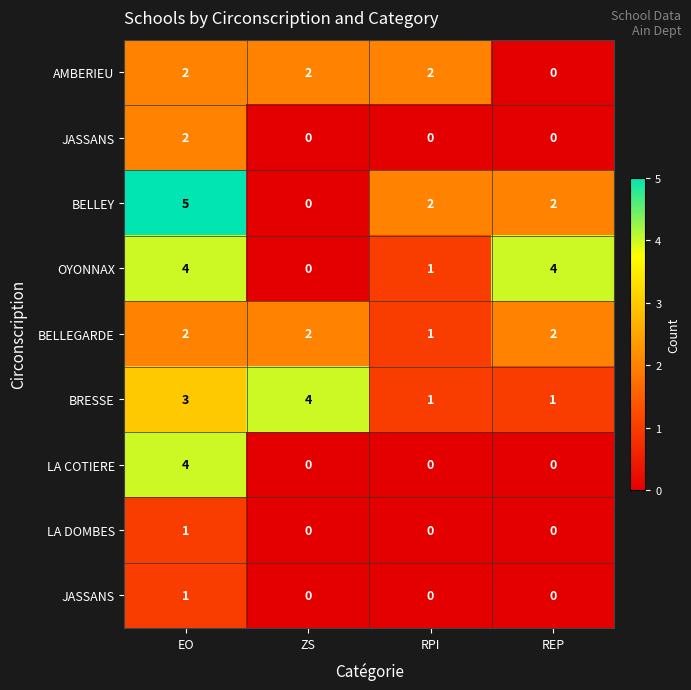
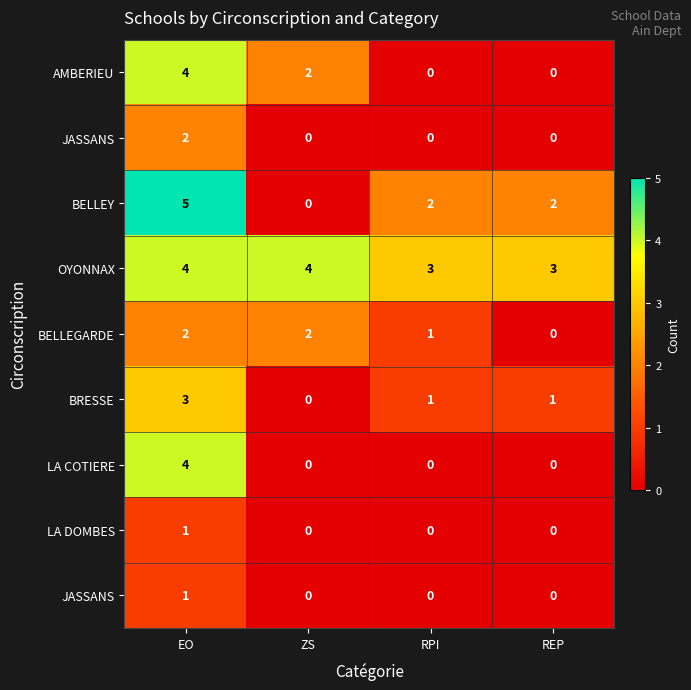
AMBERIEU, EO: 2 -> 4
AMBERIEU, RPI: 2 -> 0
OYONNAX, ZS: 0 -> 4
OYONNAX, RPI: 1 -> 3
OYONNAX, REP: 4 -> 3
BELLEGARDE, REP: 2 -> 0
BRESSE, ZS: 4 -> 0
